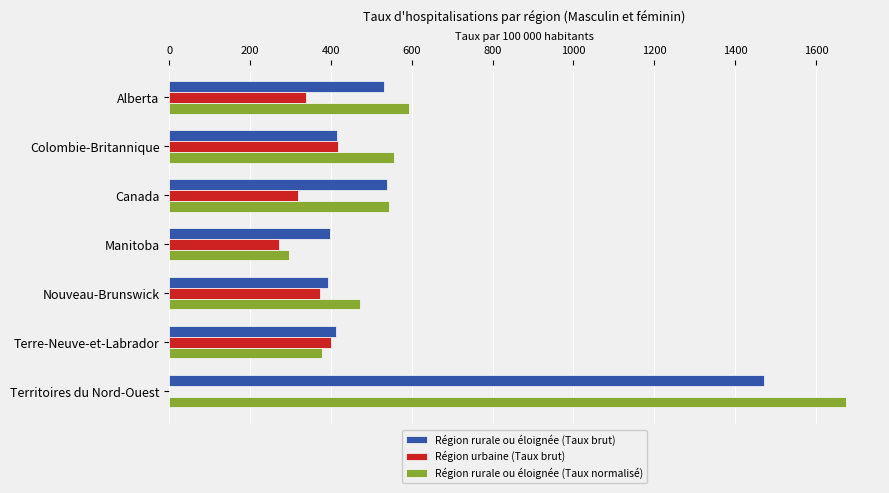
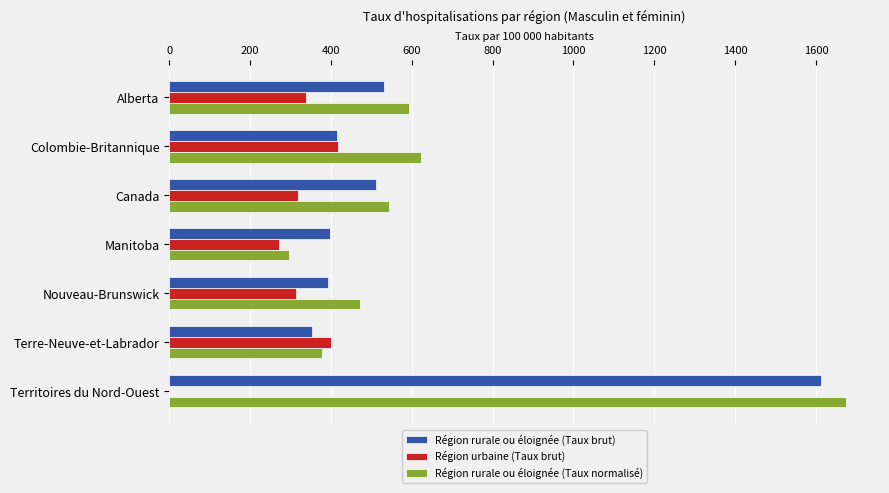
Région rurale ou éloignée (Taux normalisé), Colombie-Britannique: 560 -> 620
Région rurale ou éloignée (Taux brut), Canada: 540 -> 510
Région urbaine (Taux brut), Nouveau-Brunswick: 370 -> 310
Région rurale ou éloignée (Taux brut), Terre-Neuve-et-Labrador: 410 -> 350
Région rurale ou éloignée (Taux brut), Territoires du Nord-Ouest: 1470 -> 1610
